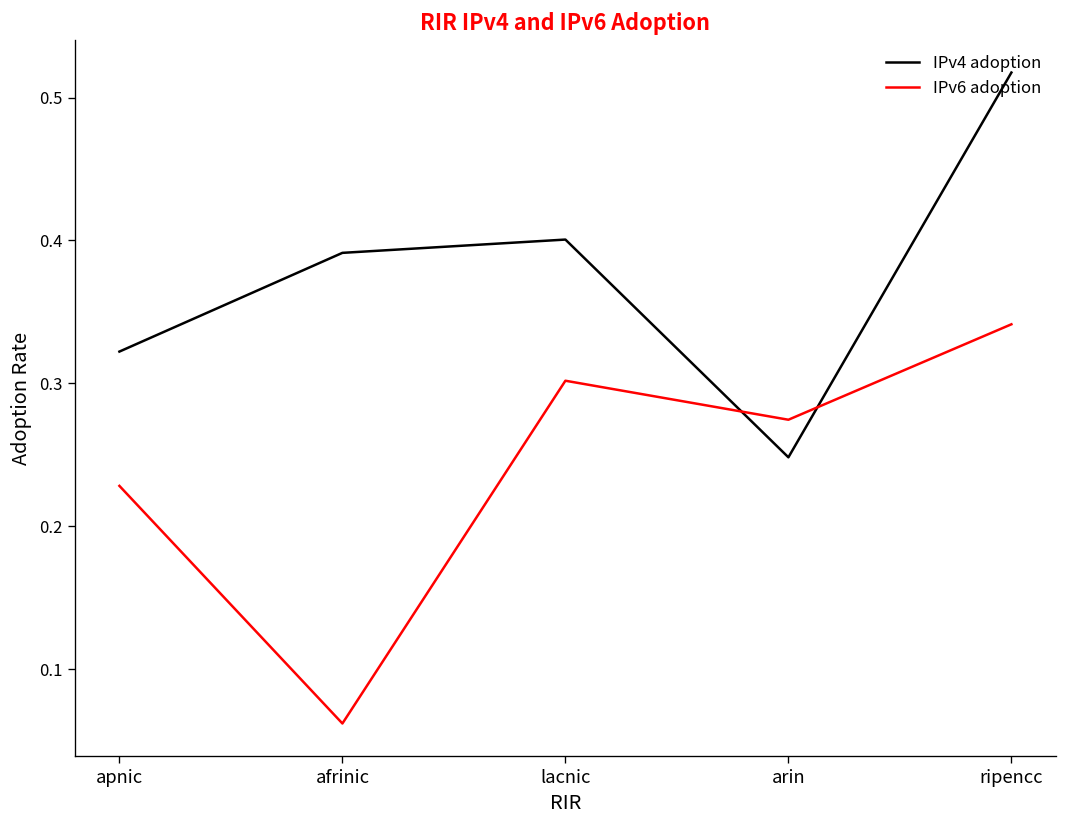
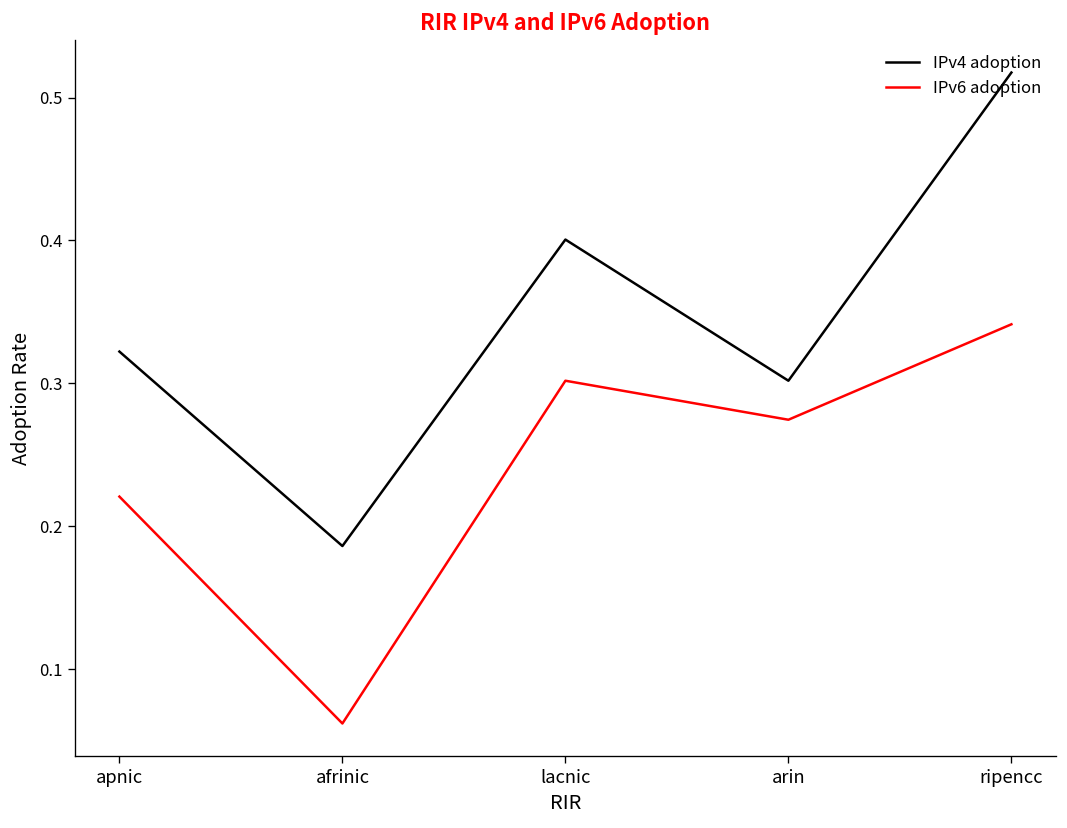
IPv6 adoption, apnic: 0.228 -> 0.221
IPv4 adoption, afrinic: 0.391 -> 0.186
IPv4 adoption, arin: 0.248 -> 0.302
